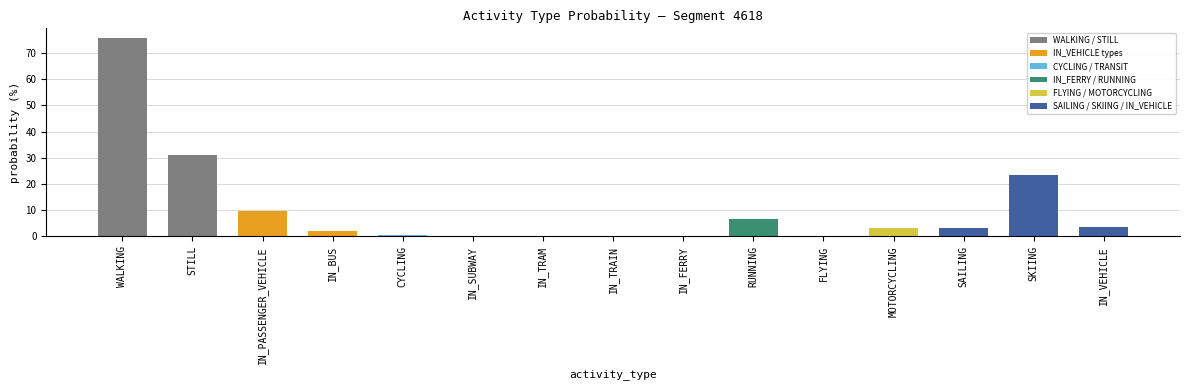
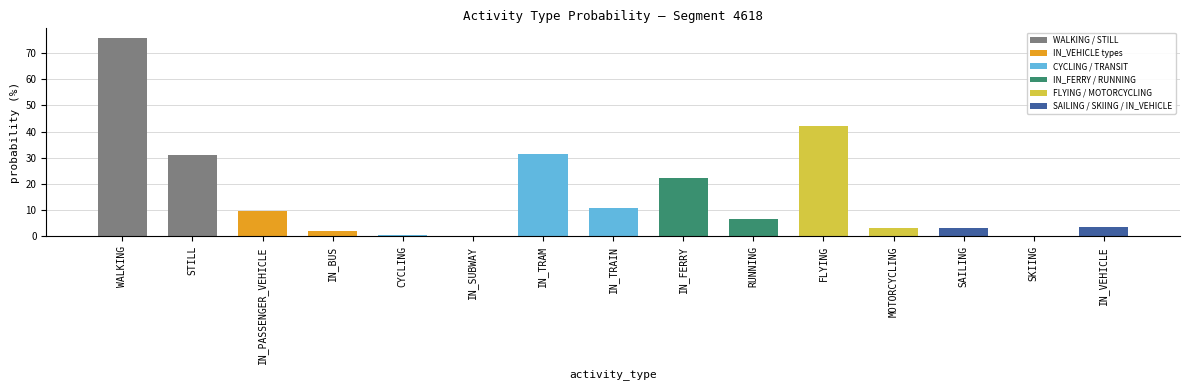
IN_TRAM: 0 -> 32
IN_TRAIN: 0 -> 11
IN_FERRY: 0 -> 22
FLYING: 0 -> 42
SKIING: 24 -> 0
